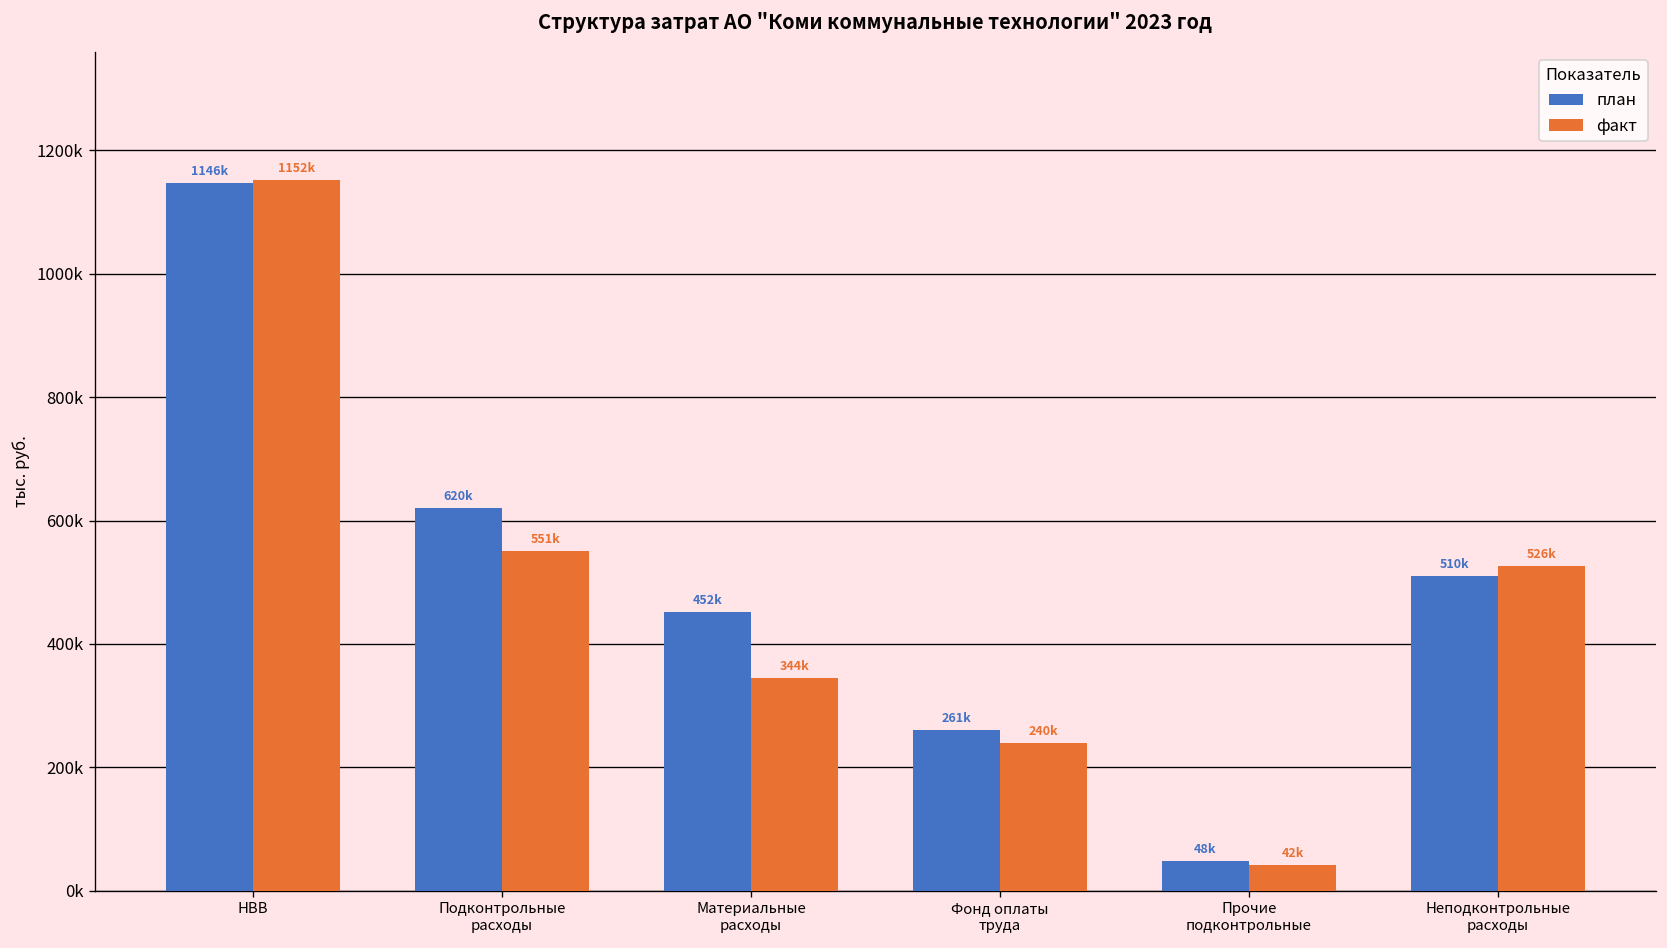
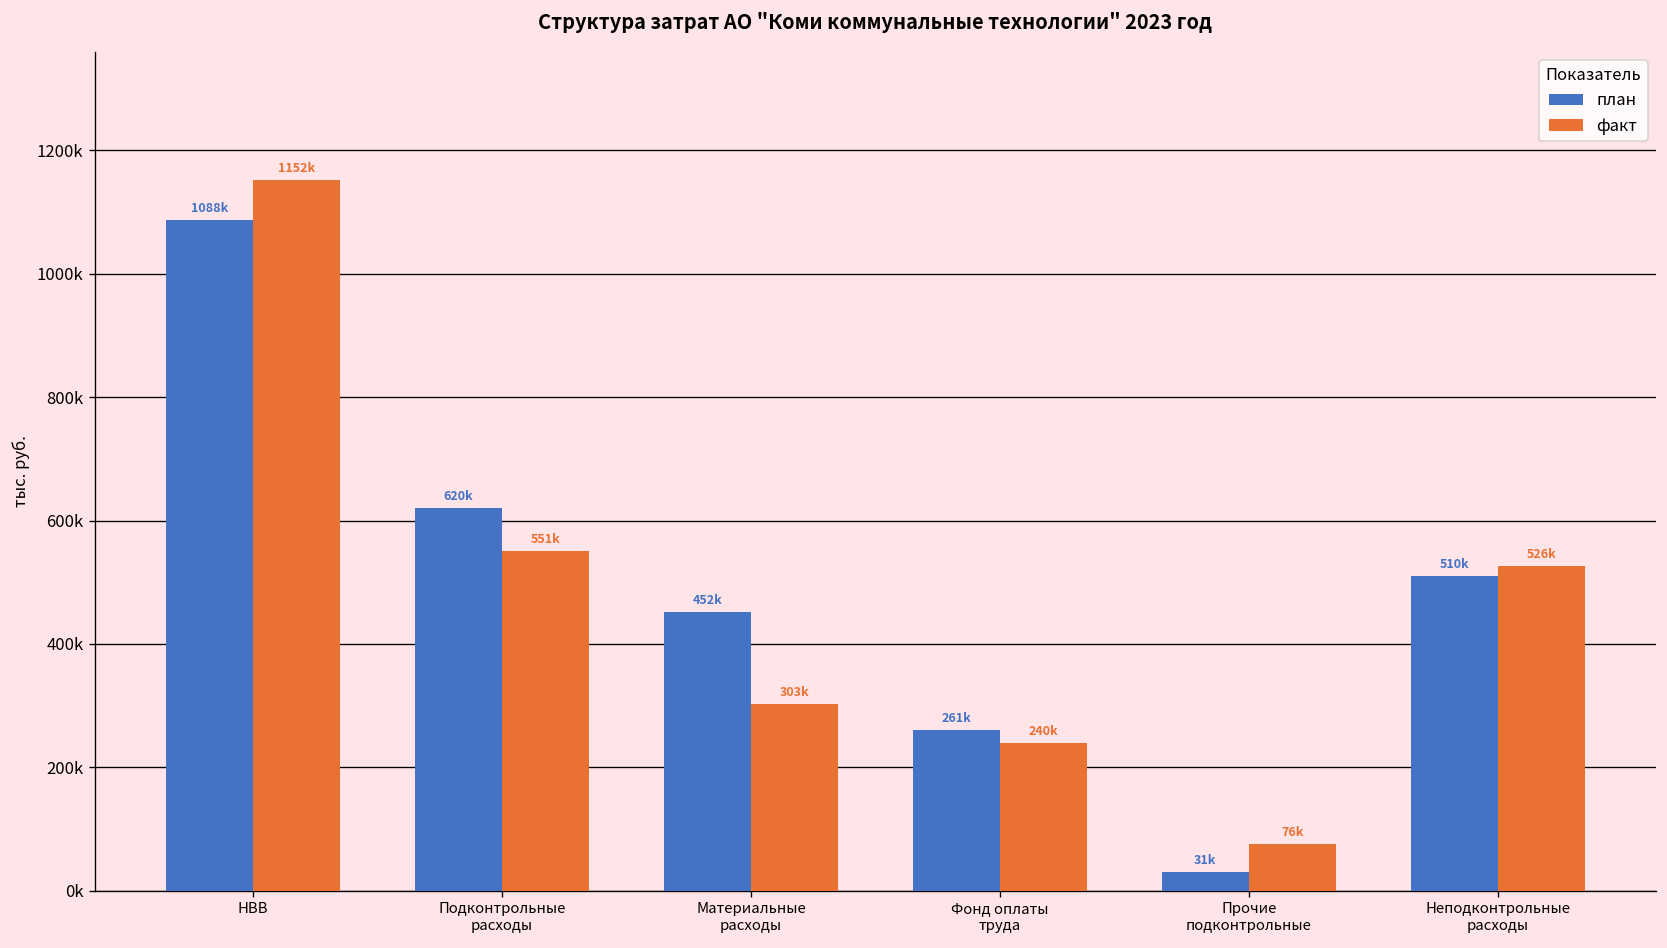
план, НВВ: 1146k -> 1088k
факт, Материальные расходы: 344k -> 303k
план, Прочие подконтрольные: 48k -> 31k
факт, Прочие подконтрольные: 42k -> 76k
